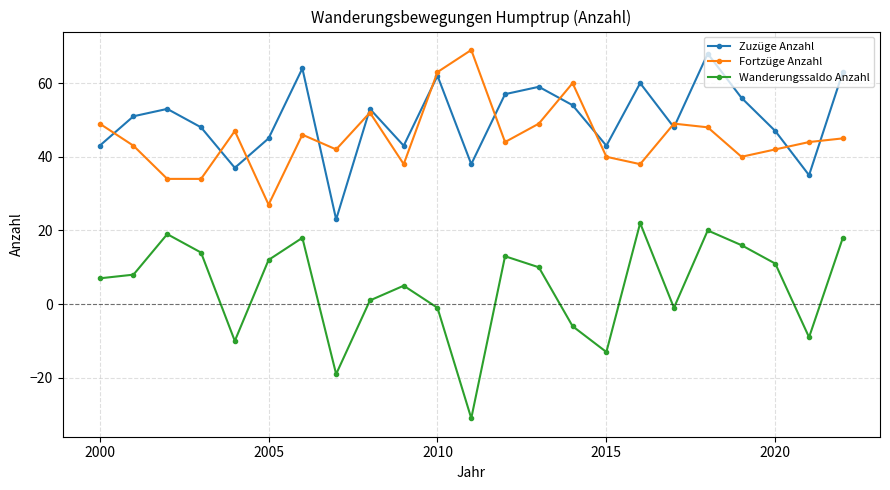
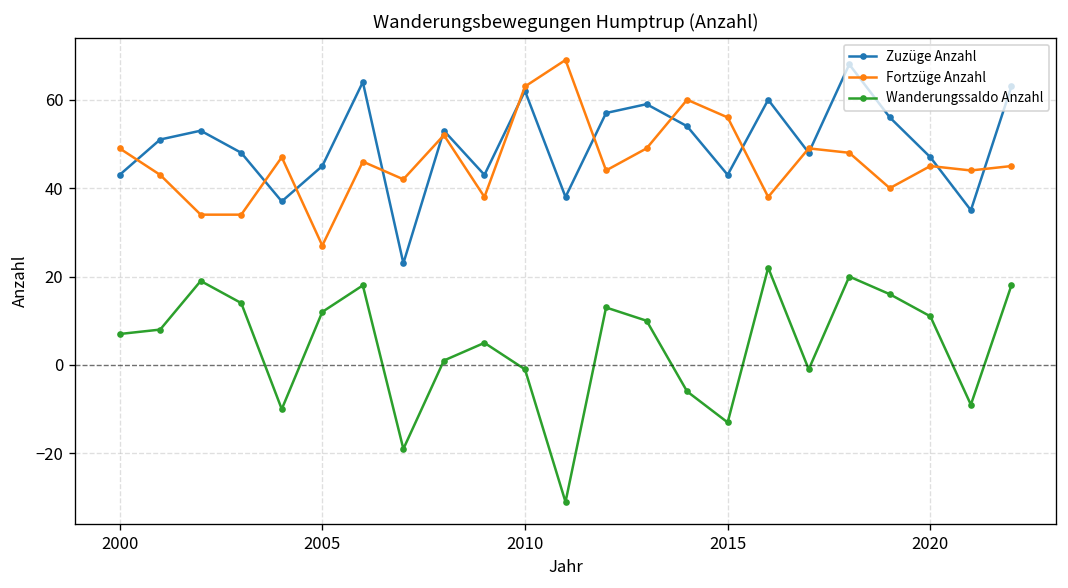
Fortzüge Anzahl, 2015: 40 -> 56
Fortzüge Anzahl, 2020: 42 -> 45
